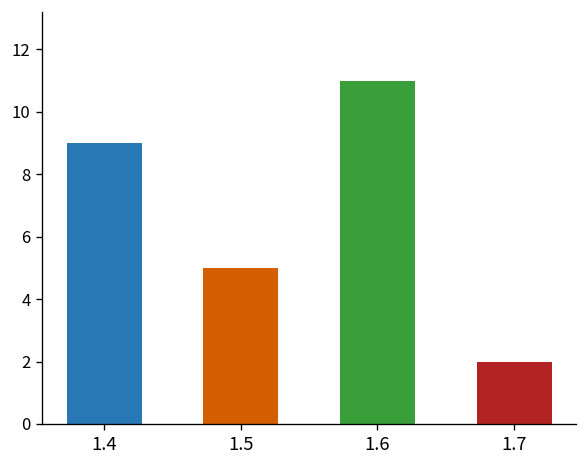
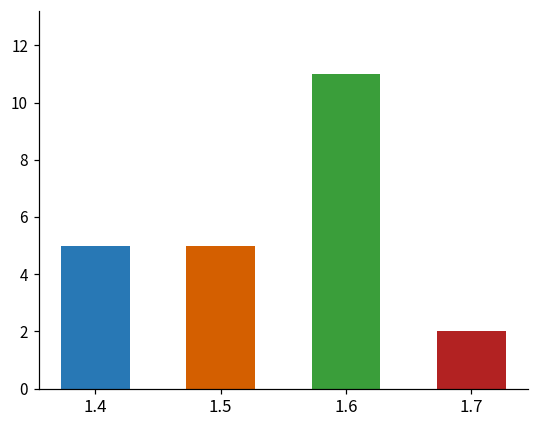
1.4: 9 -> 5
